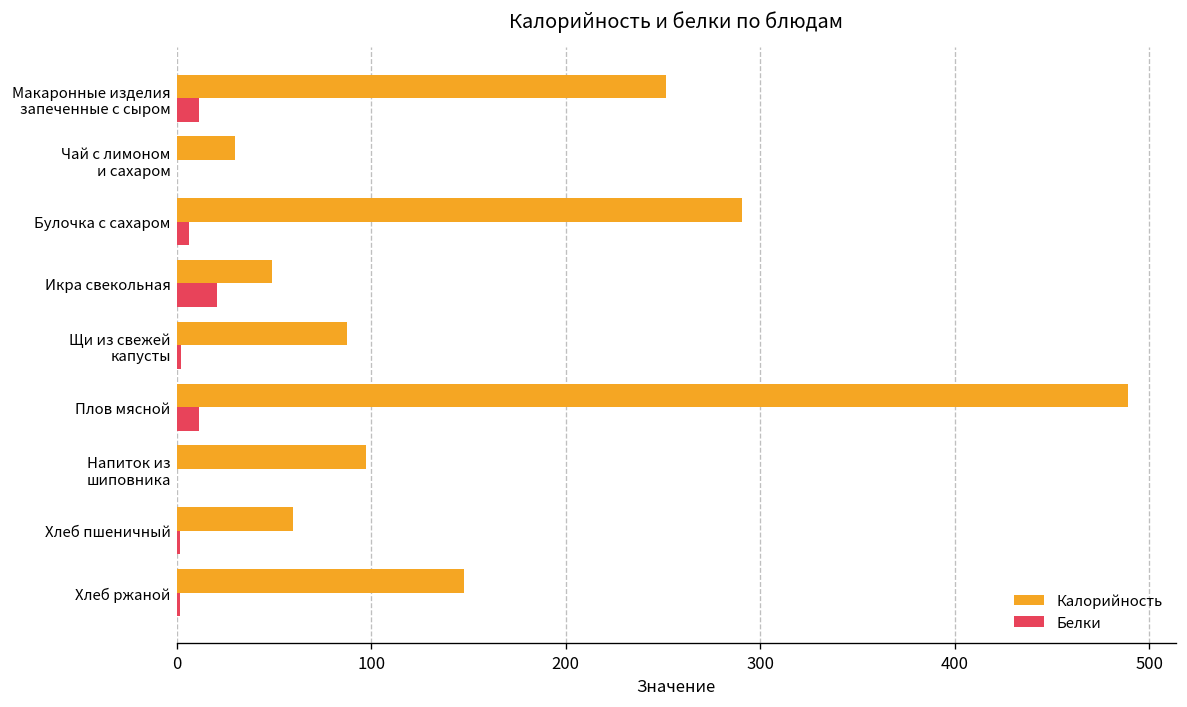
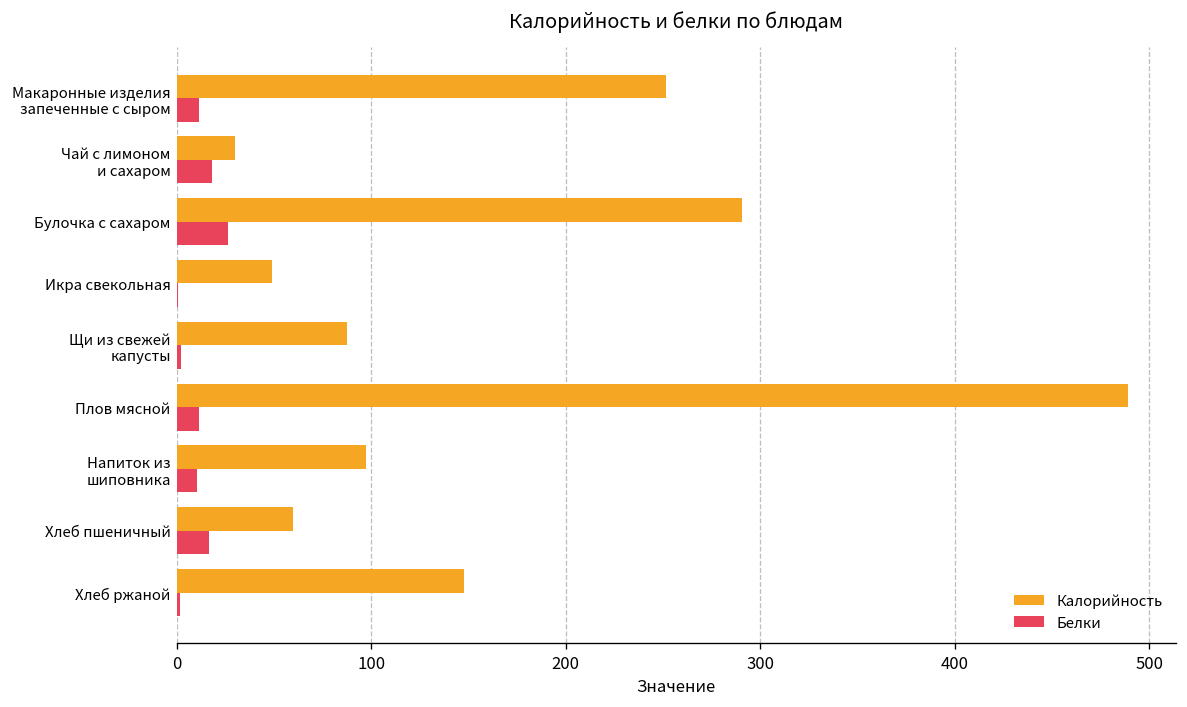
Белки, Чай с лимоном и сахаром: 0 -> 18
Белки, Булочка с сахаром: 6 -> 27
Белки, Икра свекольная: 21 -> 1
Белки, Напиток из шиповника: 0 -> 11
Белки, Хлеб пшеничный: 2 -> 17
